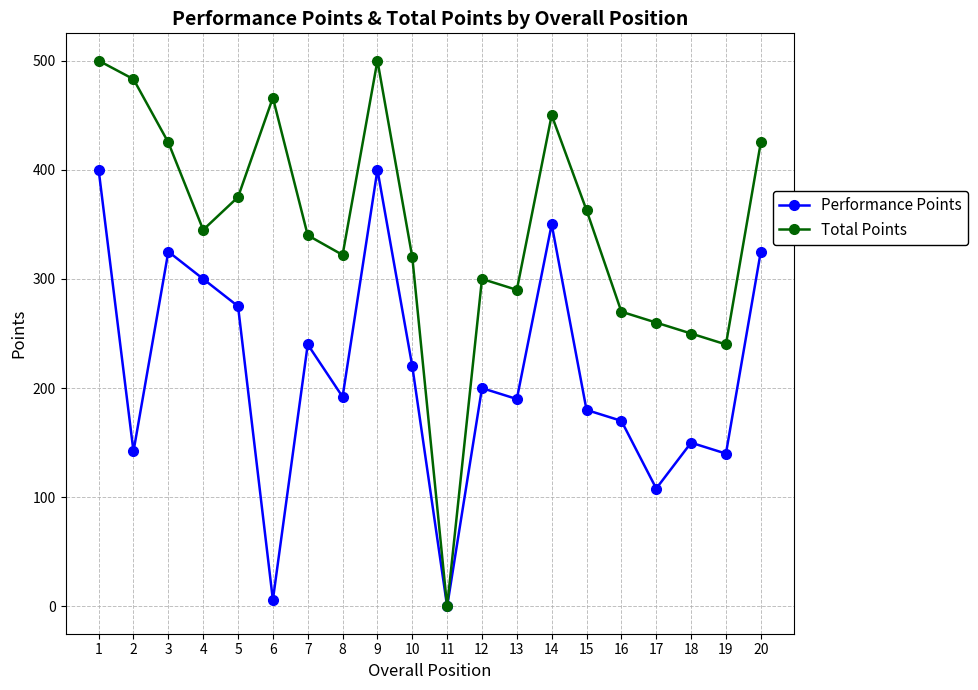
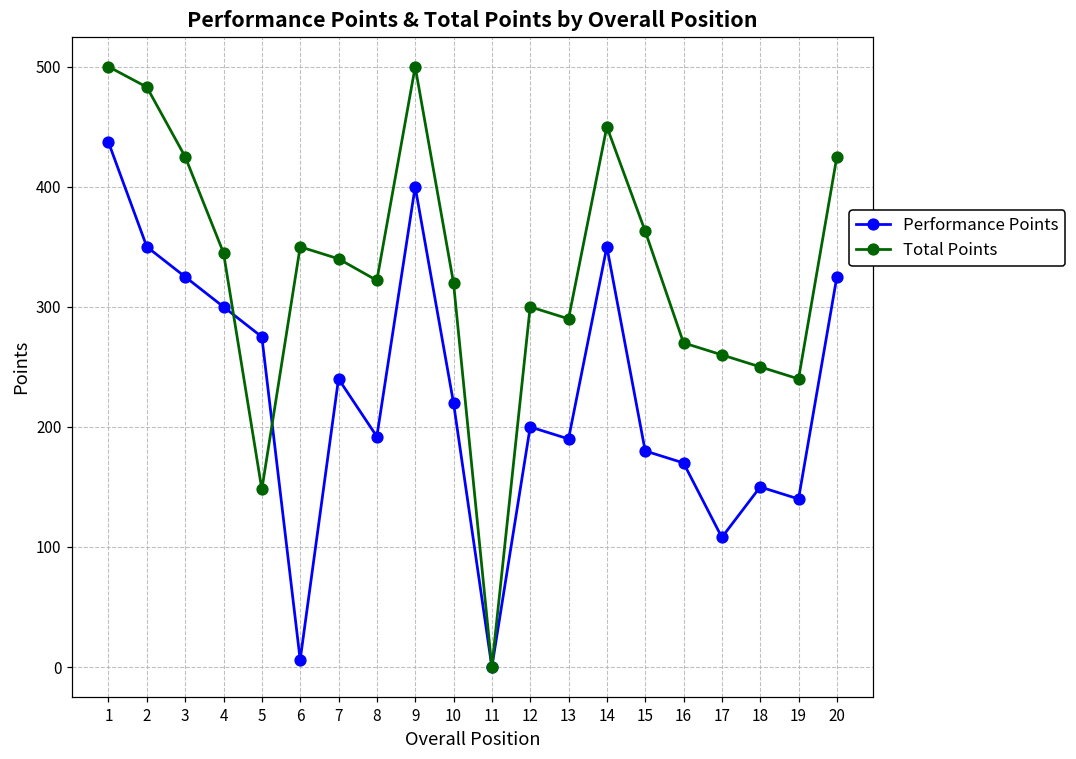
Performance Points, 1: 400 -> 437
Performance Points, 2: 142 -> 350
Total Points, 5: 375 -> 148
Total Points, 6: 466 -> 350
